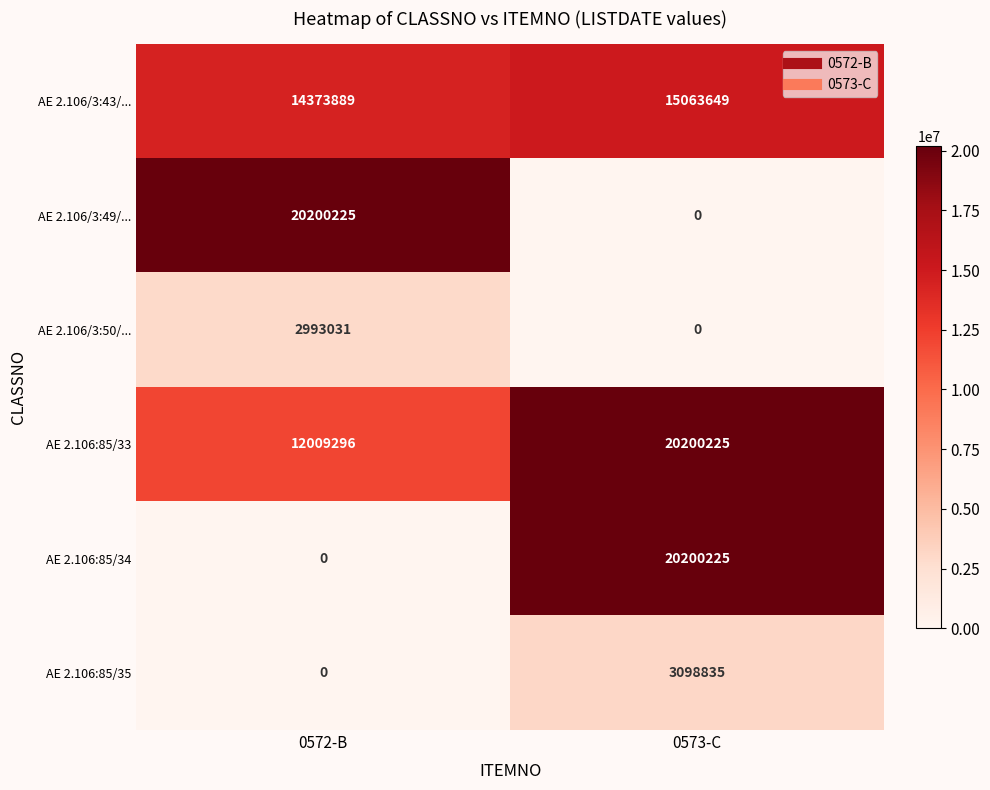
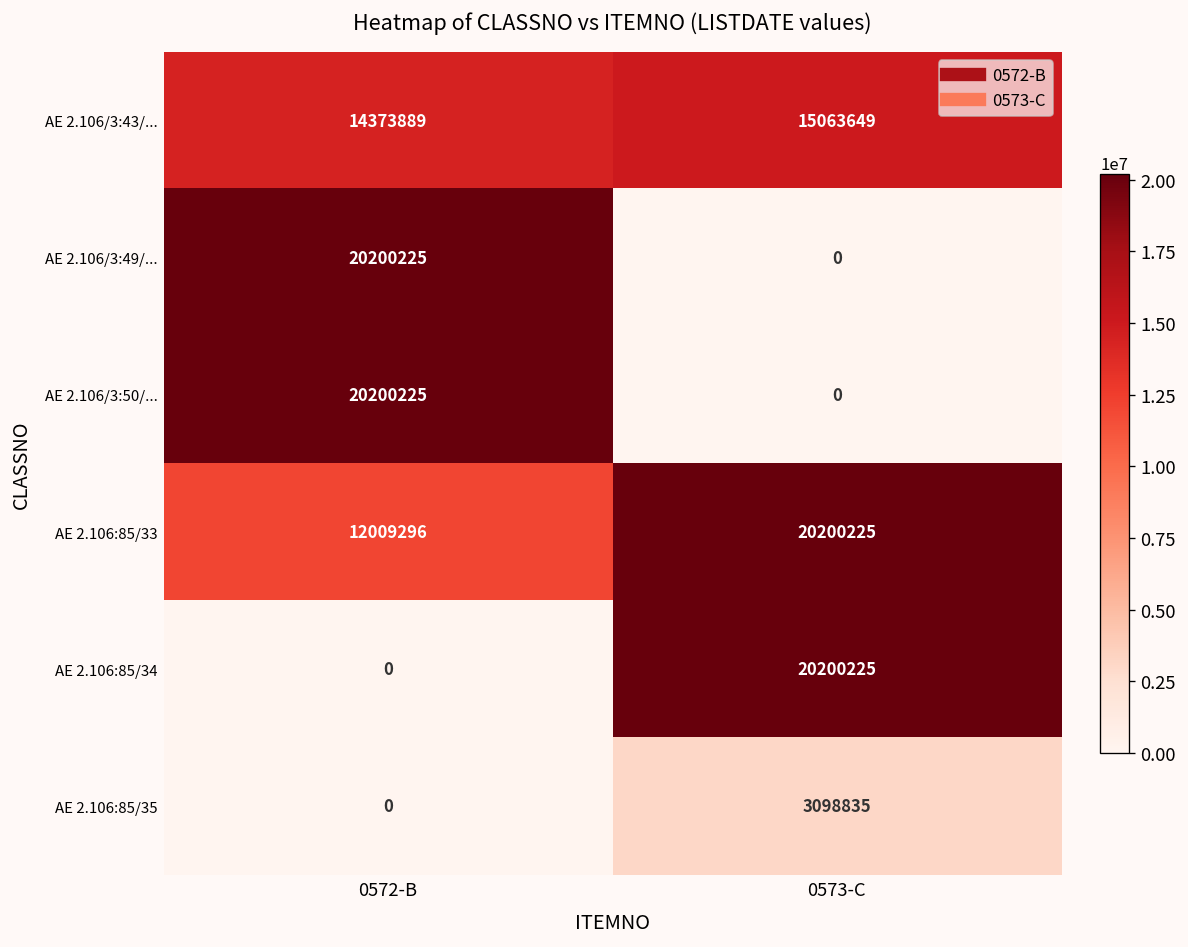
AE 2.106/3:50/..., 0572-B: 2993031 -> 20200225
